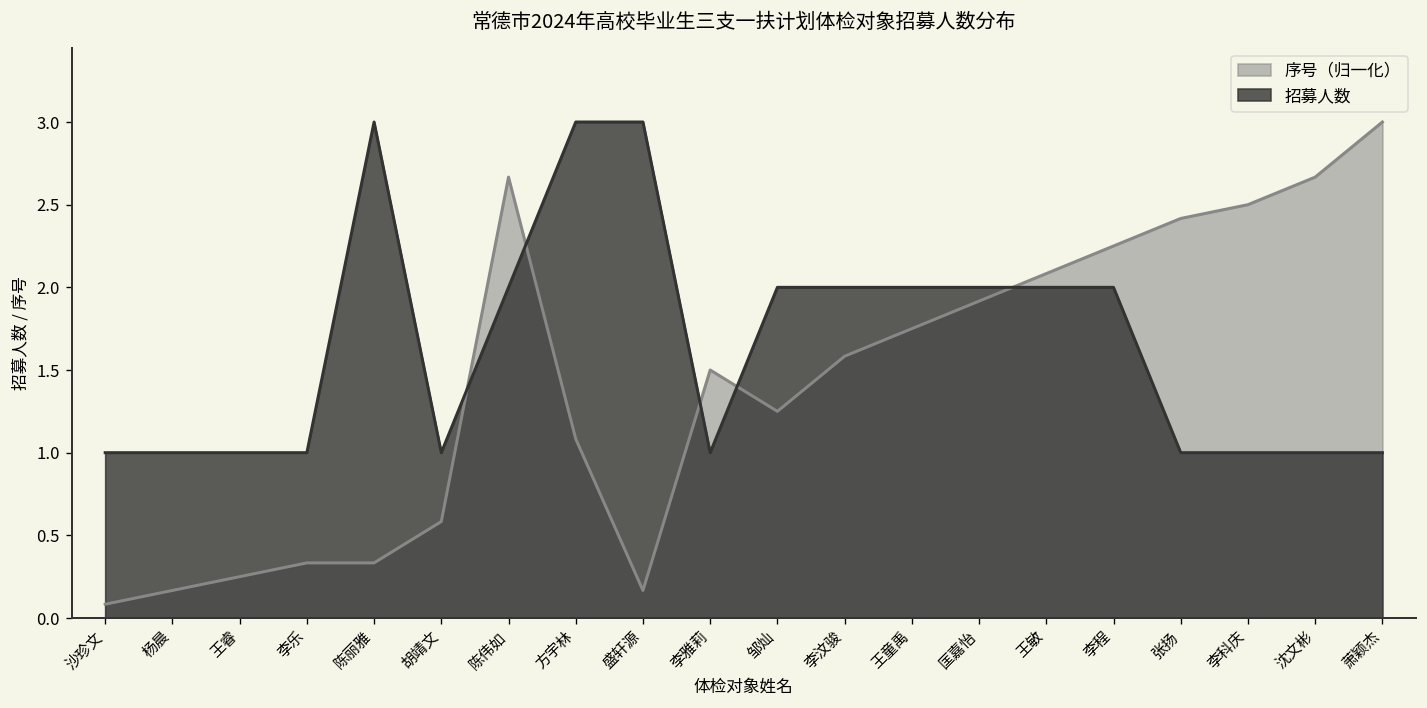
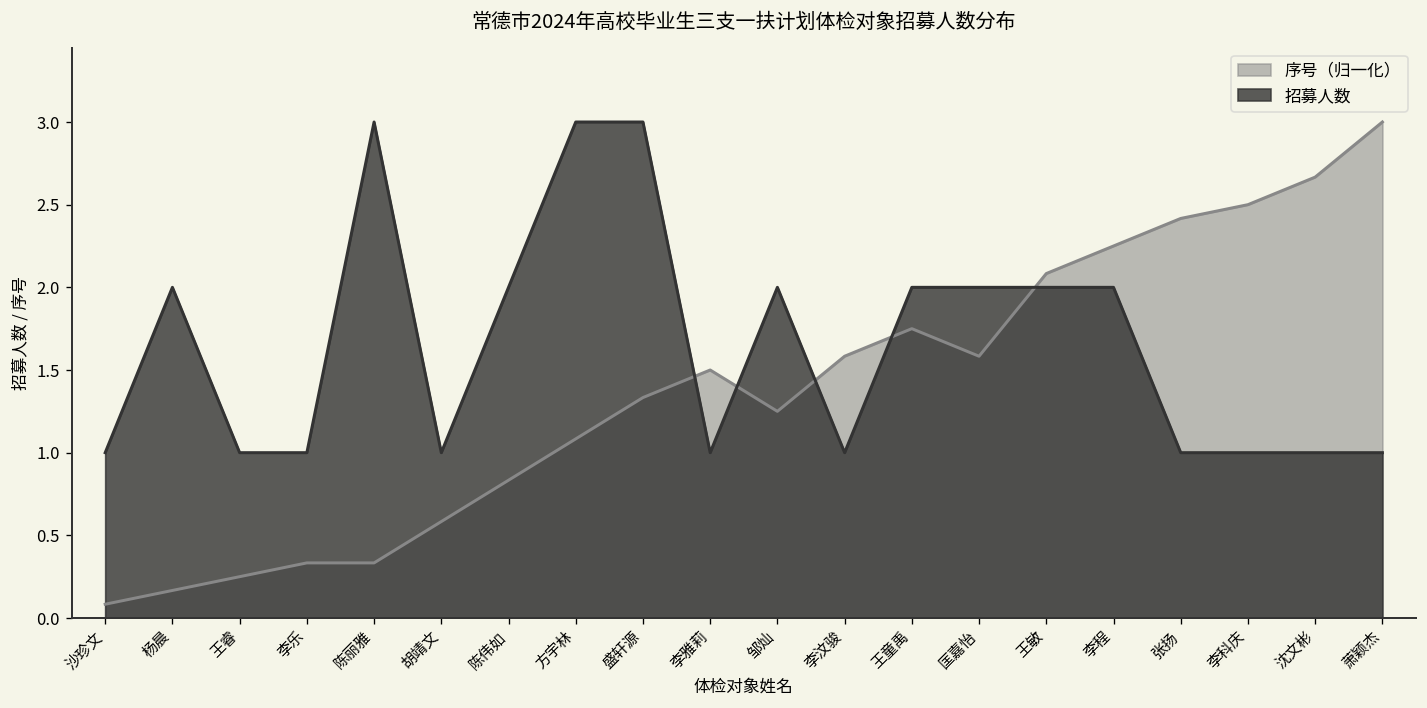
招募人数, 杨晨: 1 -> 2
序号（归一化）, 陈伟如: 2.67 -> 0.83
序号（归一化）, 盛轩源: 0.17 -> 1.33
招募人数, 李汶骏: 2 -> 1
序号（归一化）, 匡嘉怡: 1.92 -> 1.58
